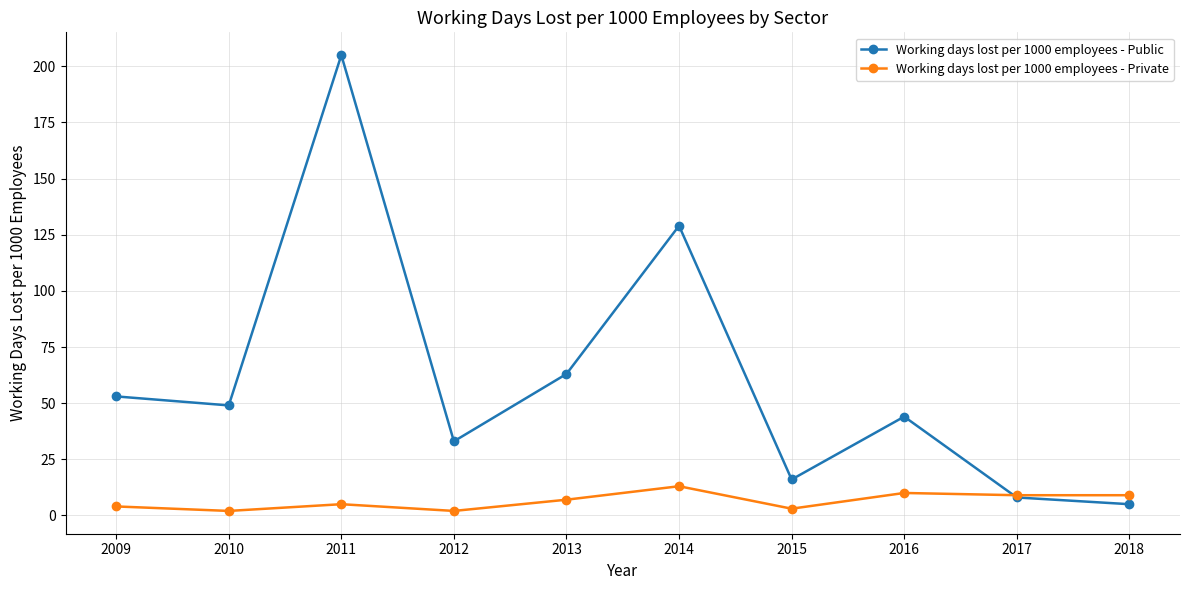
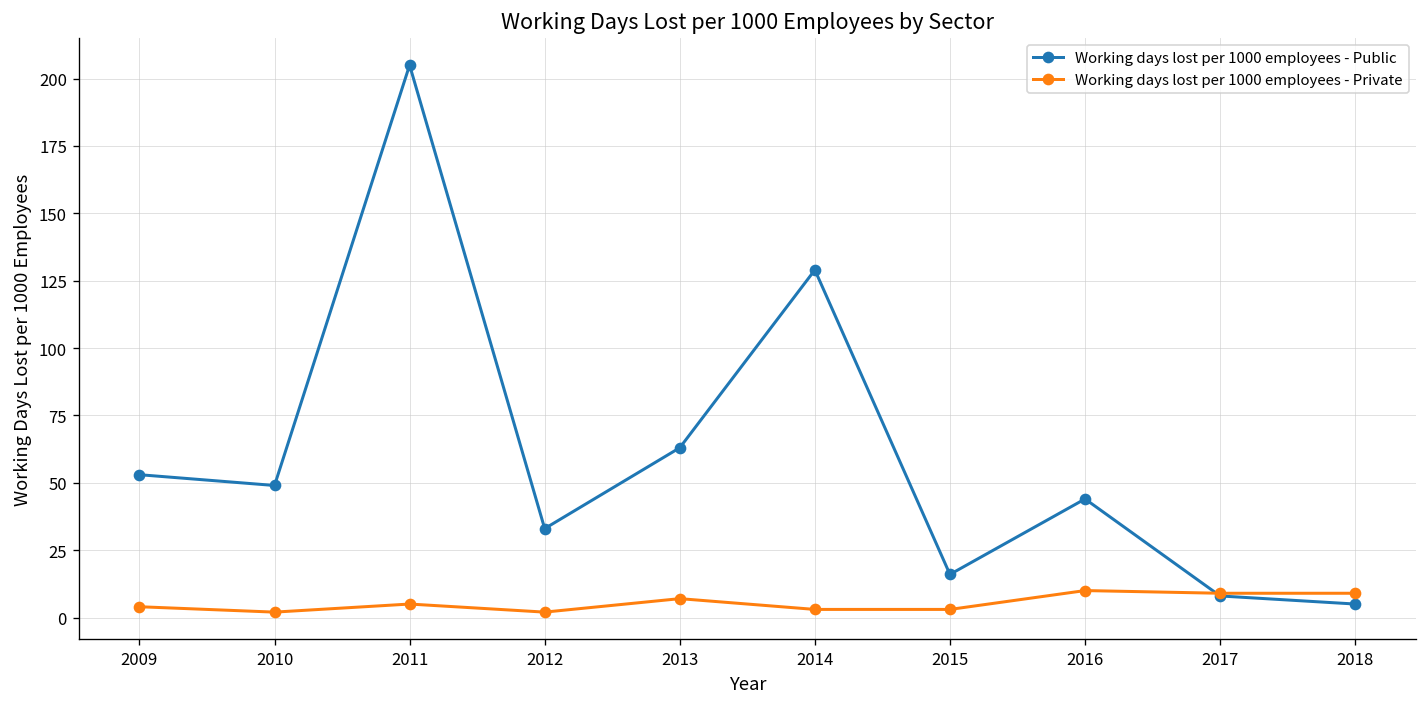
Working days lost per 1000 employees - Private, 2014: 13 -> 3
